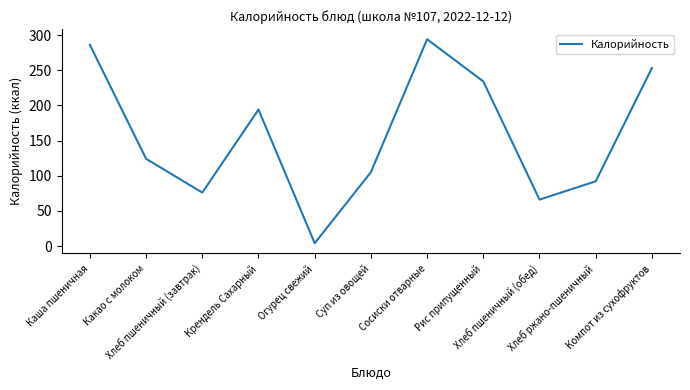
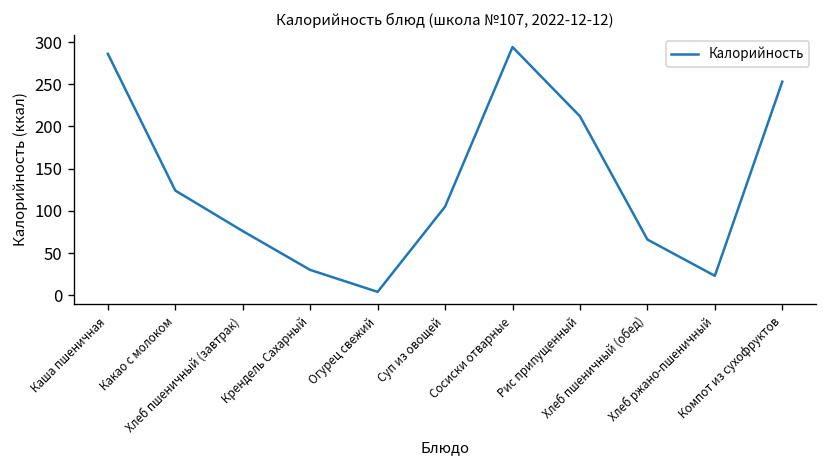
Крендель Сахарный: 190 -> 30
Рис припущенный: 230 -> 210
Хлеб ржано-пшеничный: 90 -> 20
